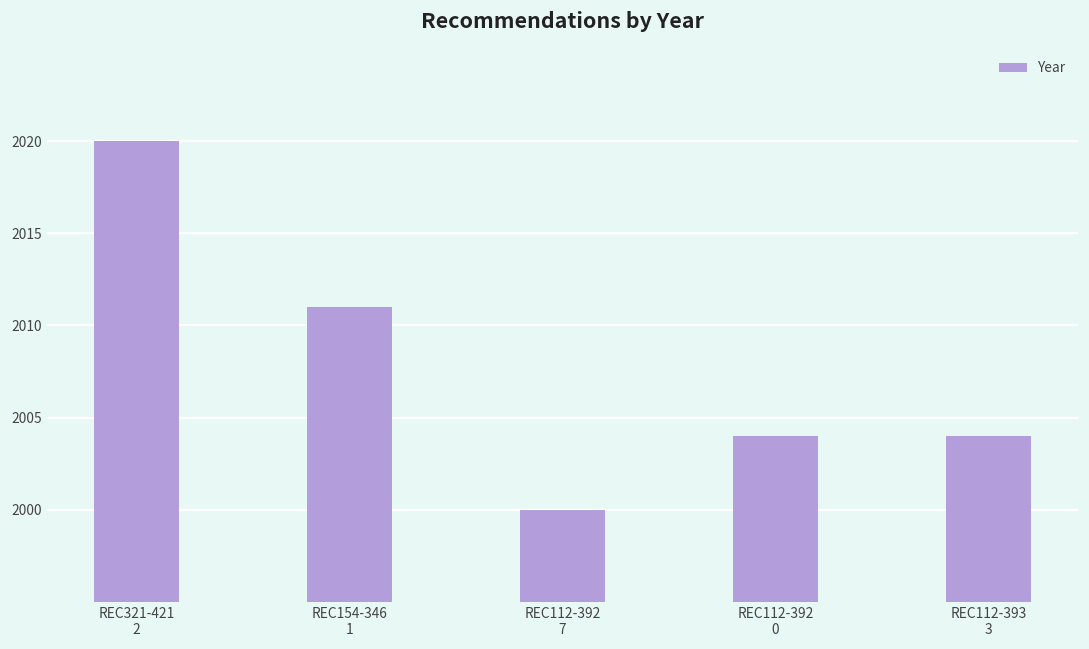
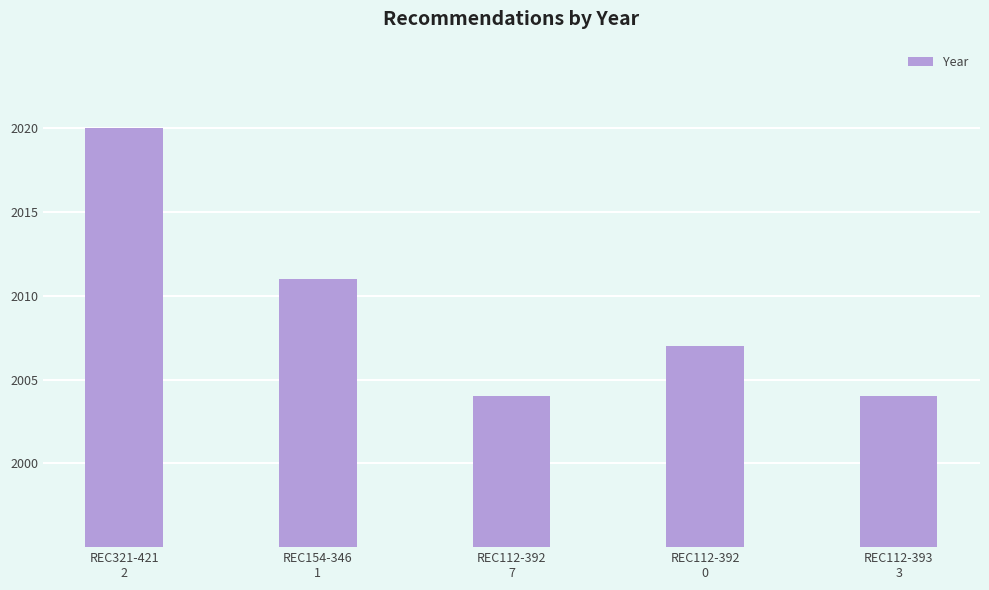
REC112-392 7: 2000 -> 2004
REC112-392 0: 2004 -> 2007
